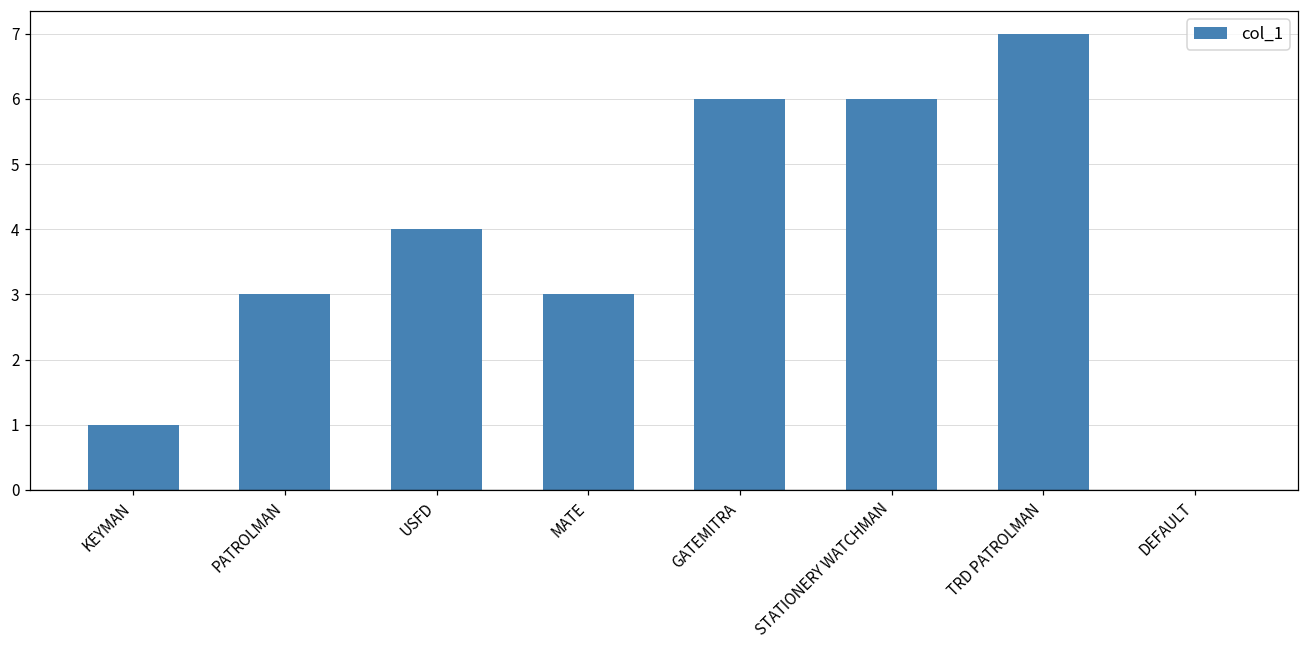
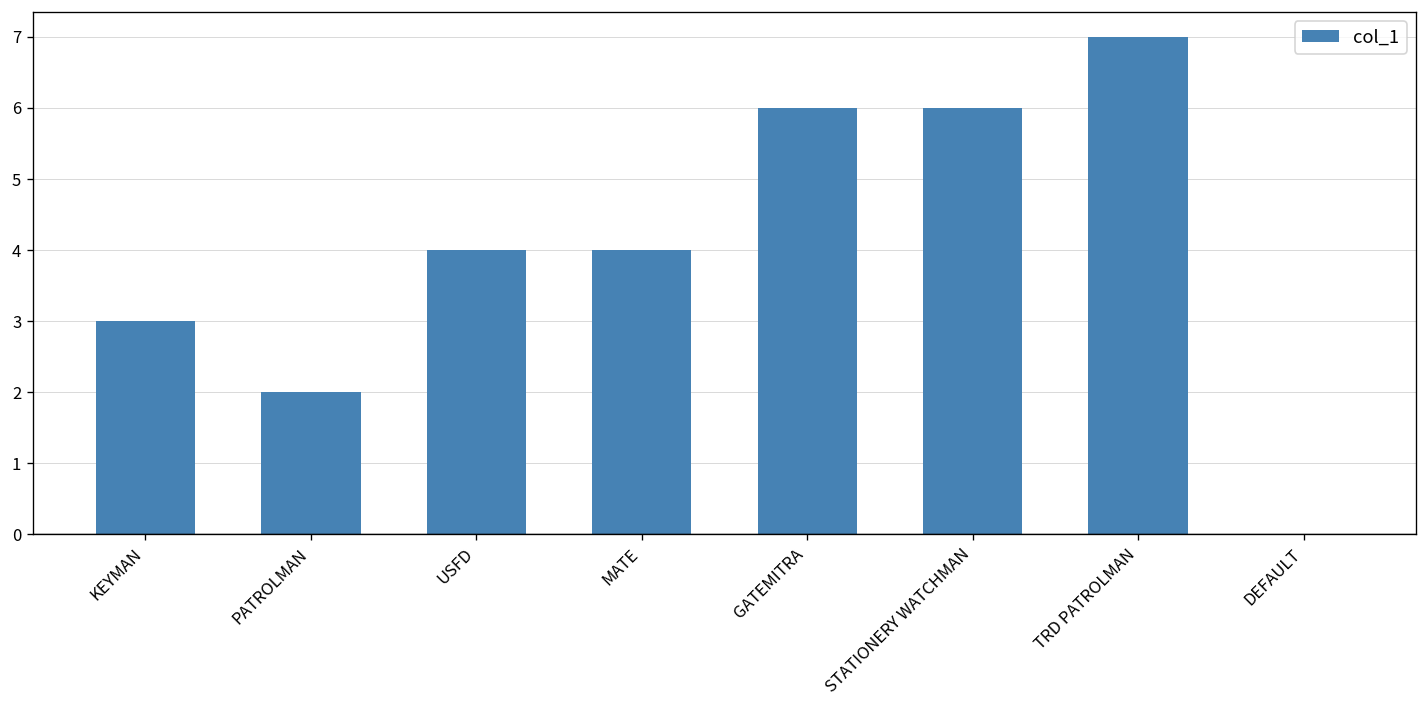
KEYMAN: 1 -> 3
PATROLMAN: 3 -> 2
MATE: 3 -> 4
